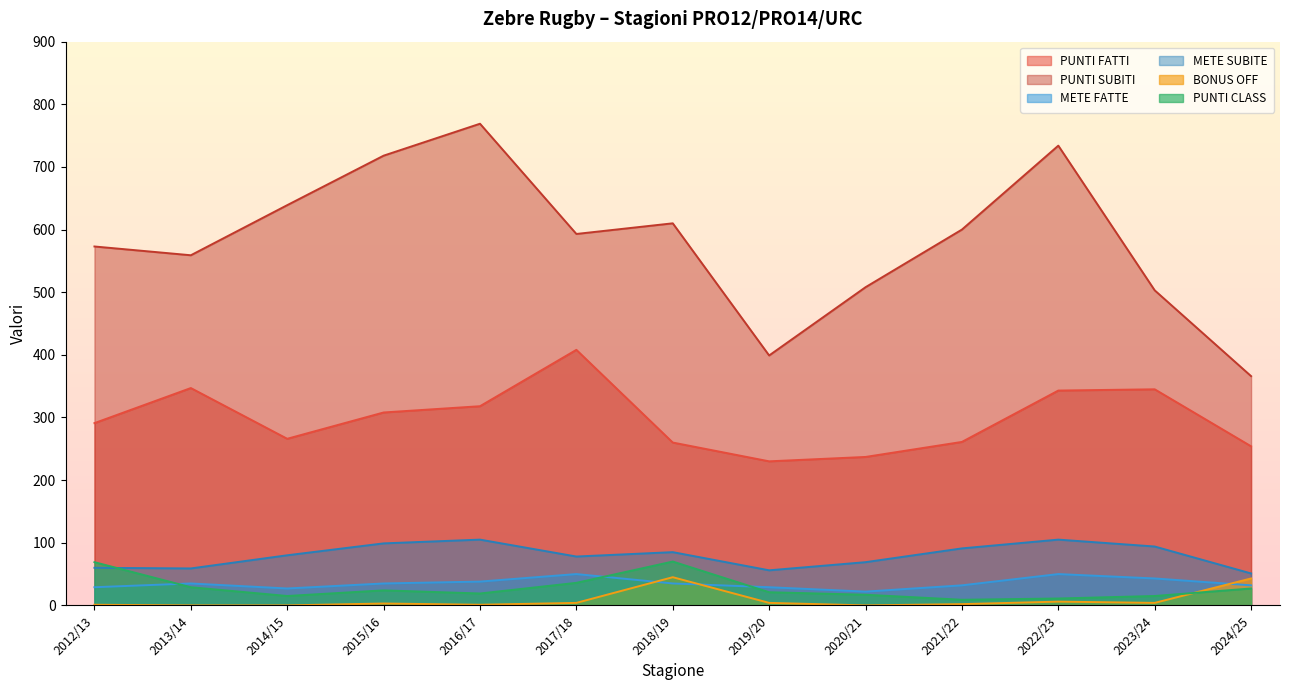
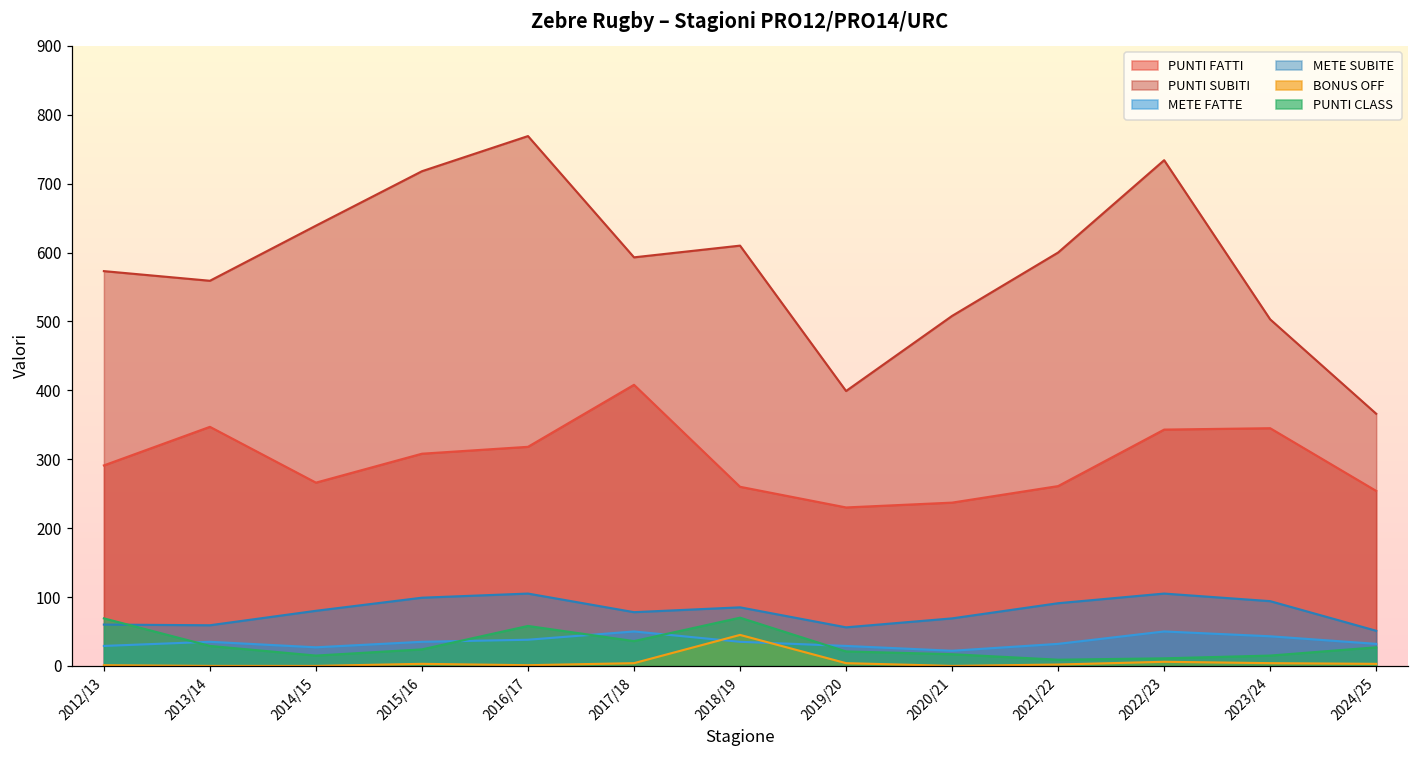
PUNTI CLASS, 2016/17: 20 -> 60
BONUS OFF, 2024/25: 40 -> 0
